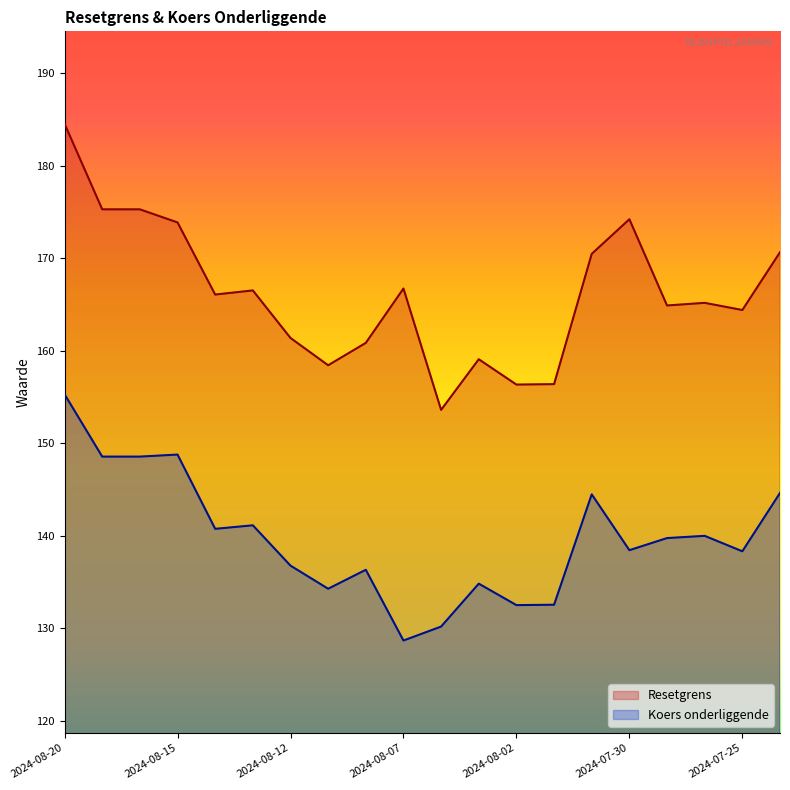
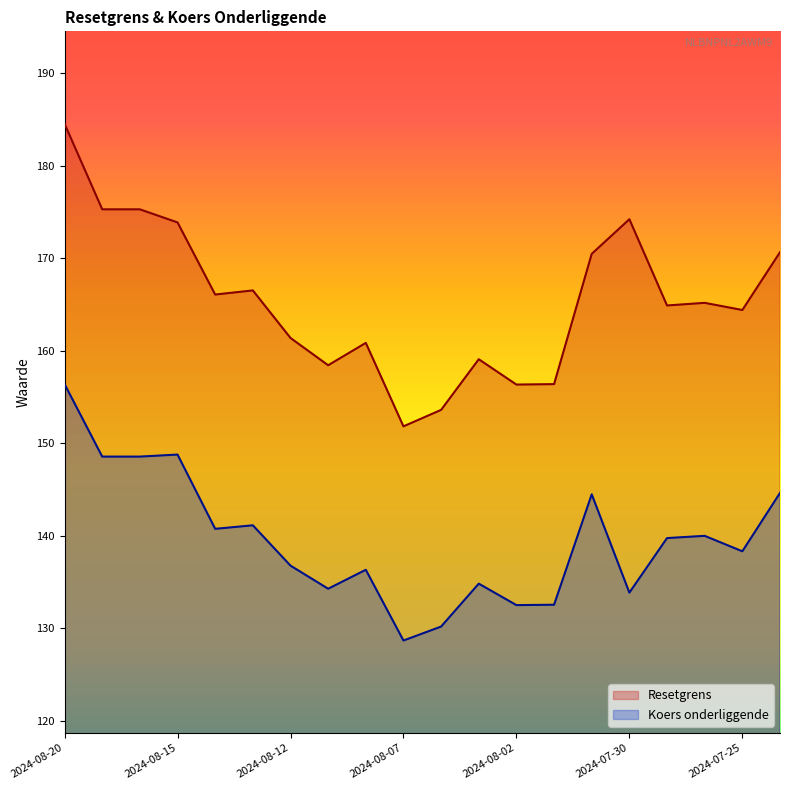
Koers onderliggende, 2024-08-20: 155 -> 156
Resetgrens, 2024-08-07: 167 -> 152
Koers onderliggende, 2024-07-30: 138 -> 134
